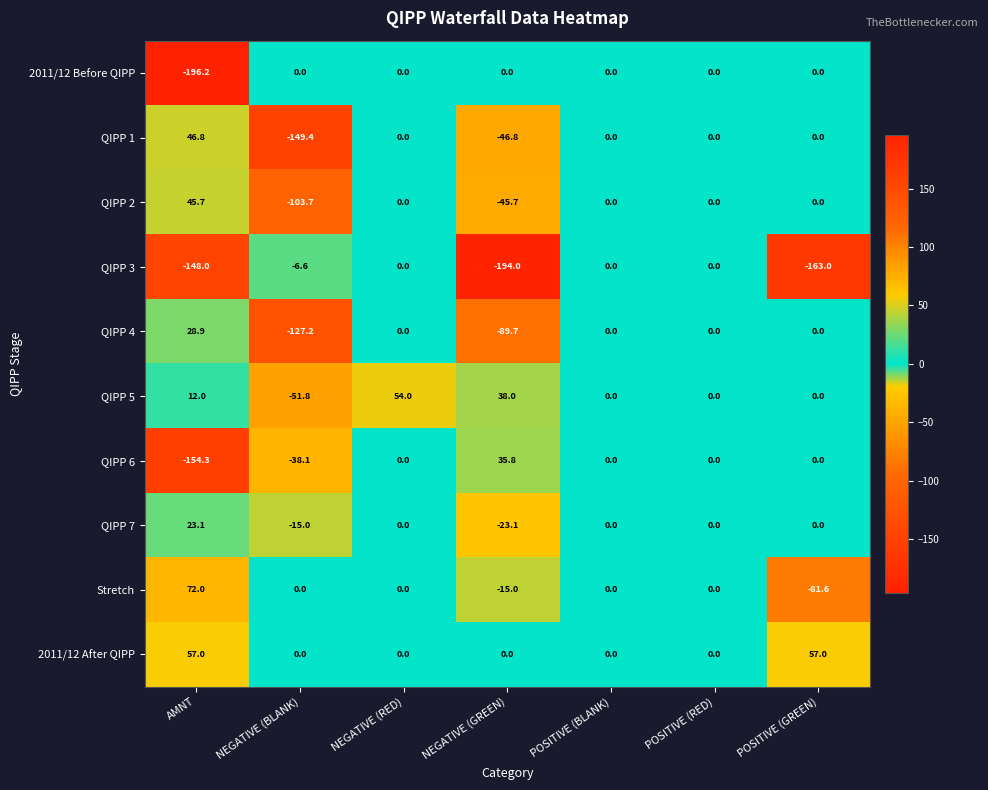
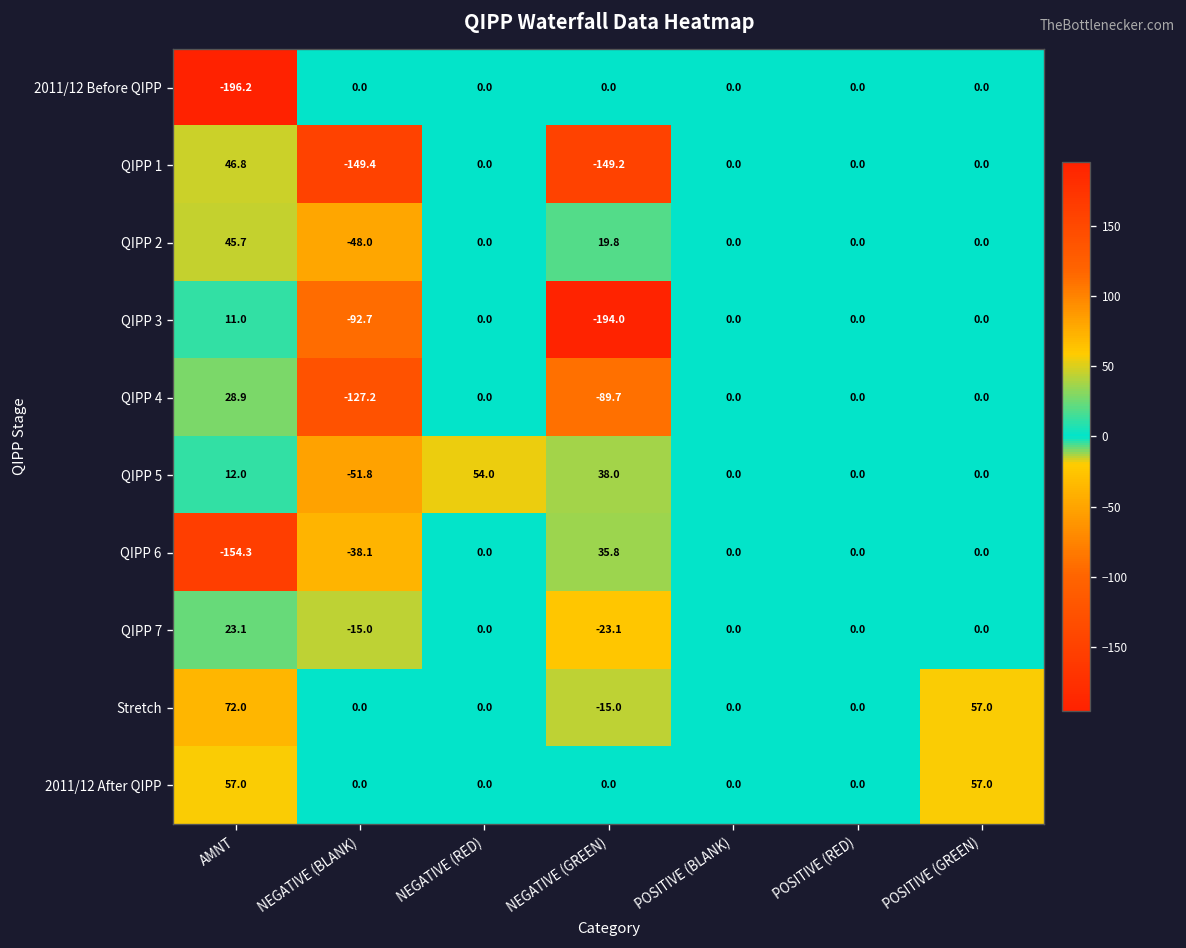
QIPP 1, NEGATIVE (GREEN): -46.8 -> -149.2
QIPP 2, NEGATIVE (BLANK): -103.7 -> -48.0
QIPP 2, NEGATIVE (GREEN): -45.7 -> 19.8
QIPP 3, AMNT: -148.0 -> 11.0
QIPP 3, NEGATIVE (BLANK): -6.6 -> -92.7
QIPP 3, POSITIVE (GREEN): -163.0 -> 0.0
Stretch, POSITIVE (GREEN): -81.6 -> 57.0
